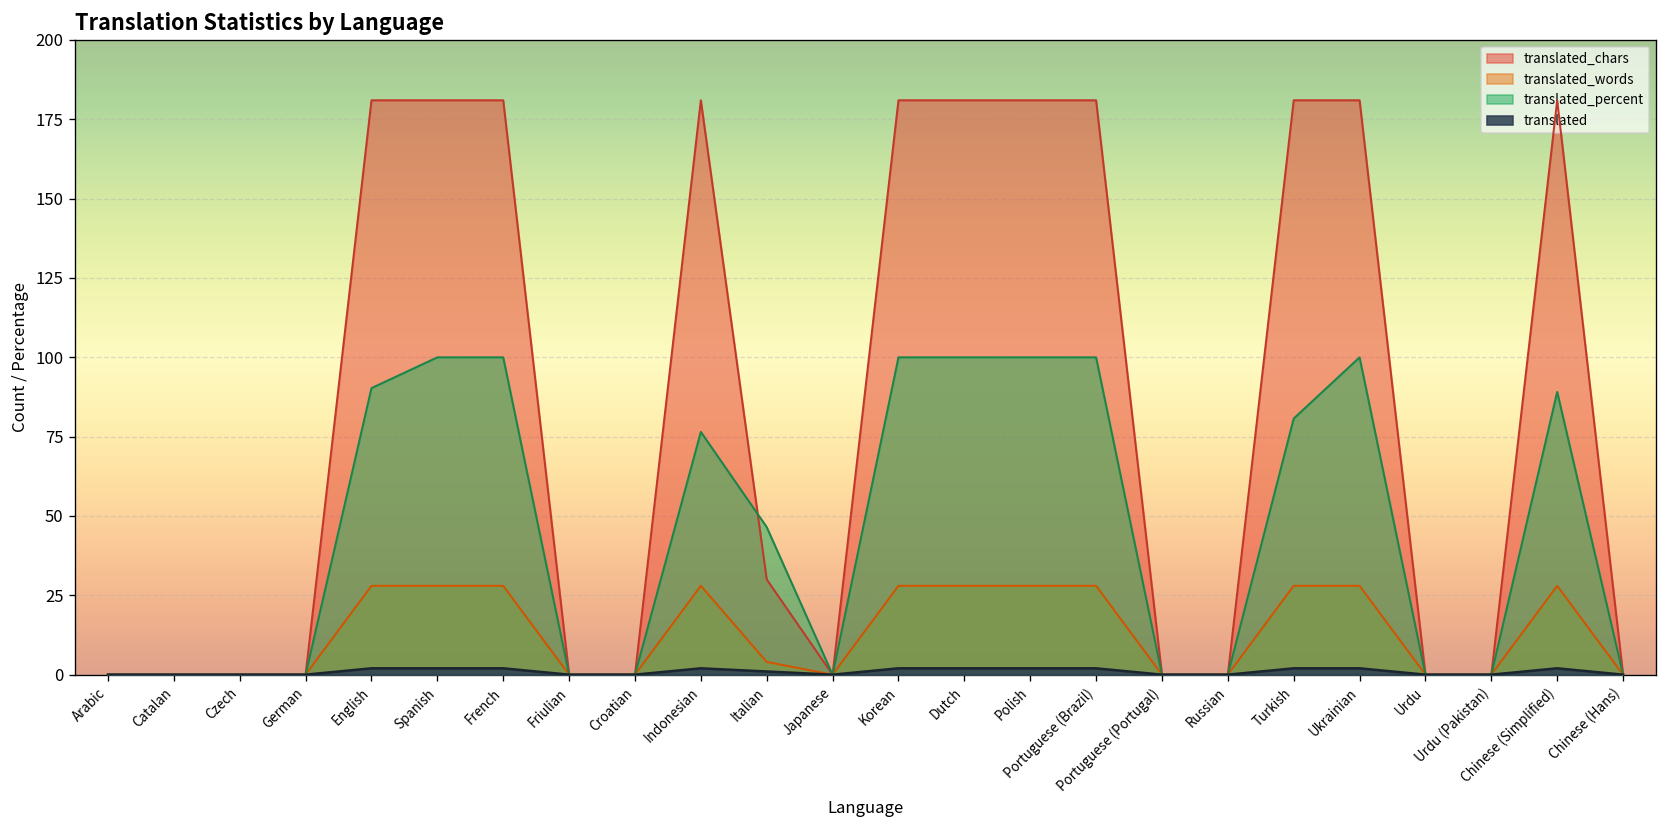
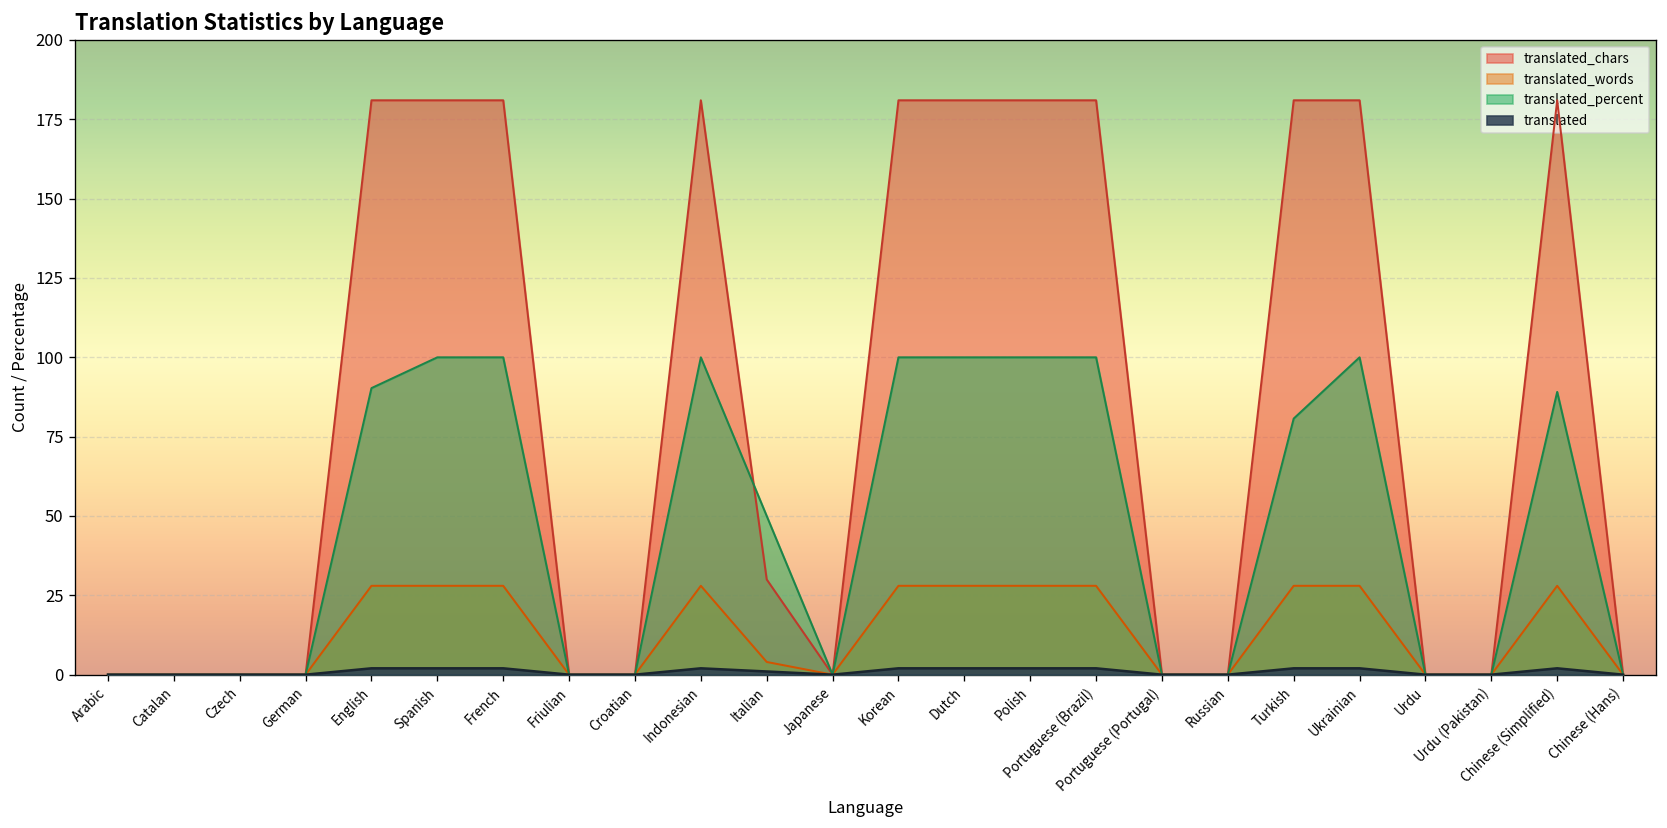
translated_percent, Indonesian: 77 -> 100
translated_percent, Italian: 47 -> 50
